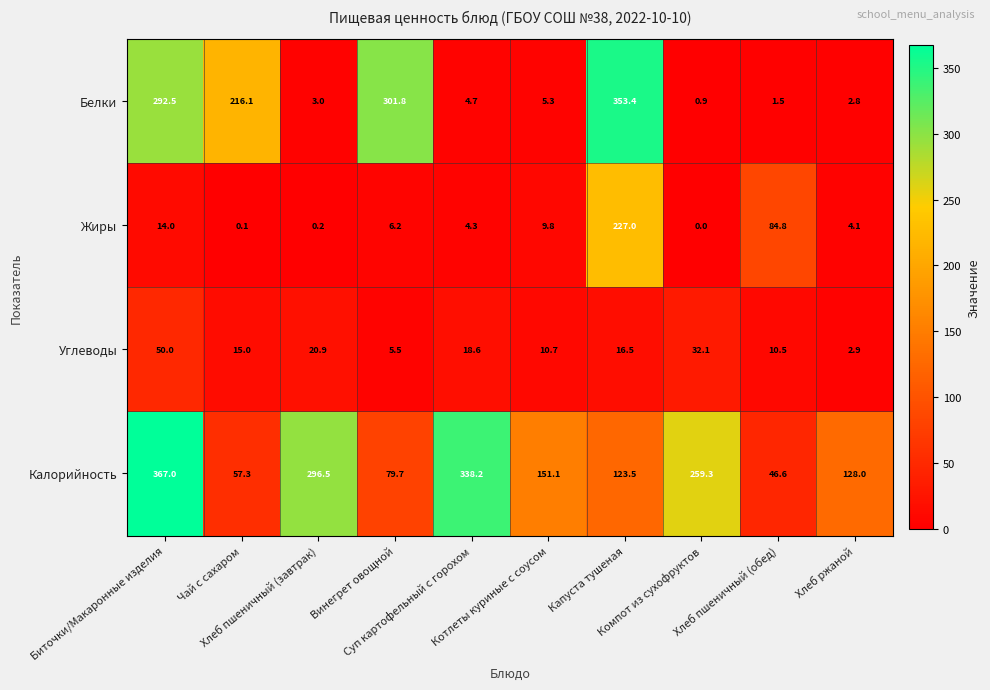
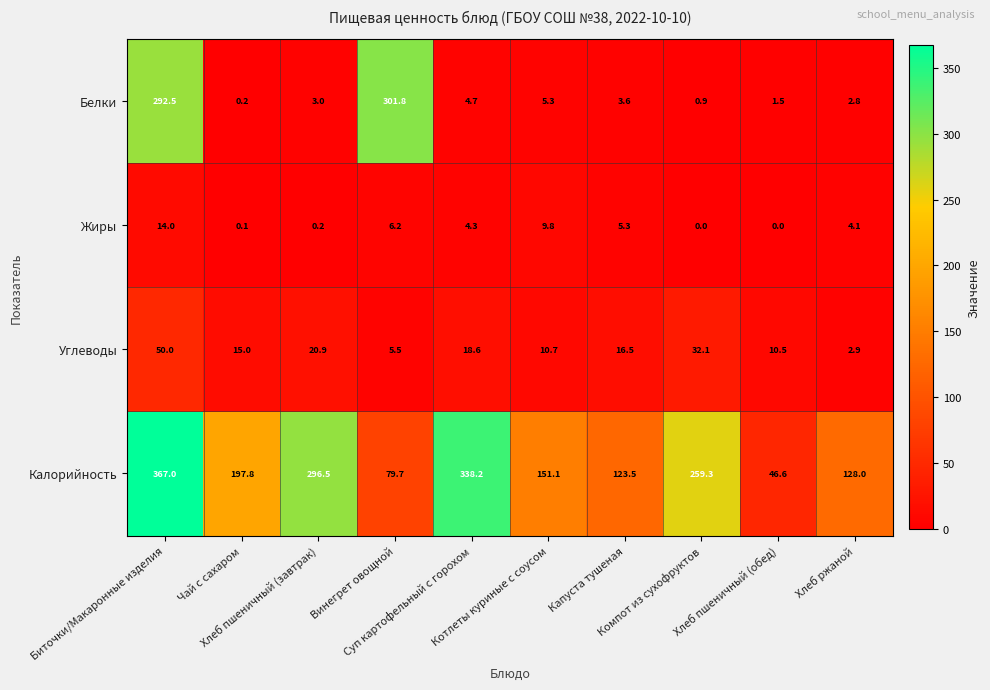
Белки, Чай с сахаром: 216.1 -> 0.2
Белки, Капуста тушеная: 353.4 -> 3.6
Жиры, Капуста тушеная: 227.0 -> 5.3
Жиры, Хлеб пшеничный (обед): 84.8 -> 0.0
Калорийность, Чай с сахаром: 57.3 -> 197.8
